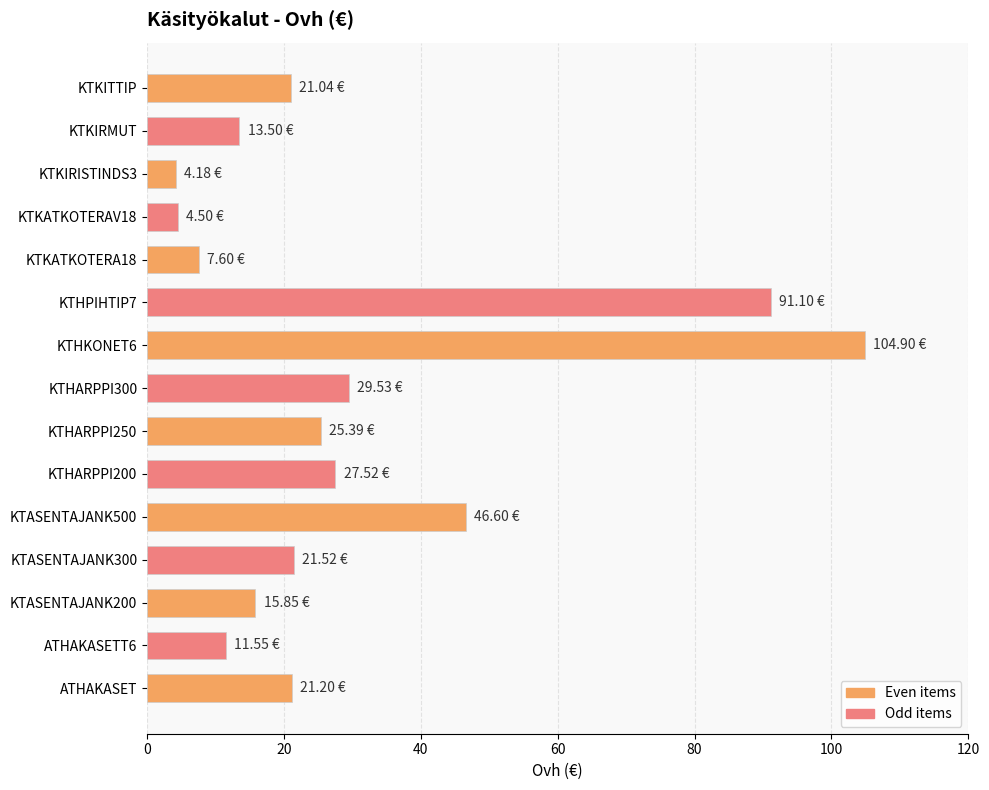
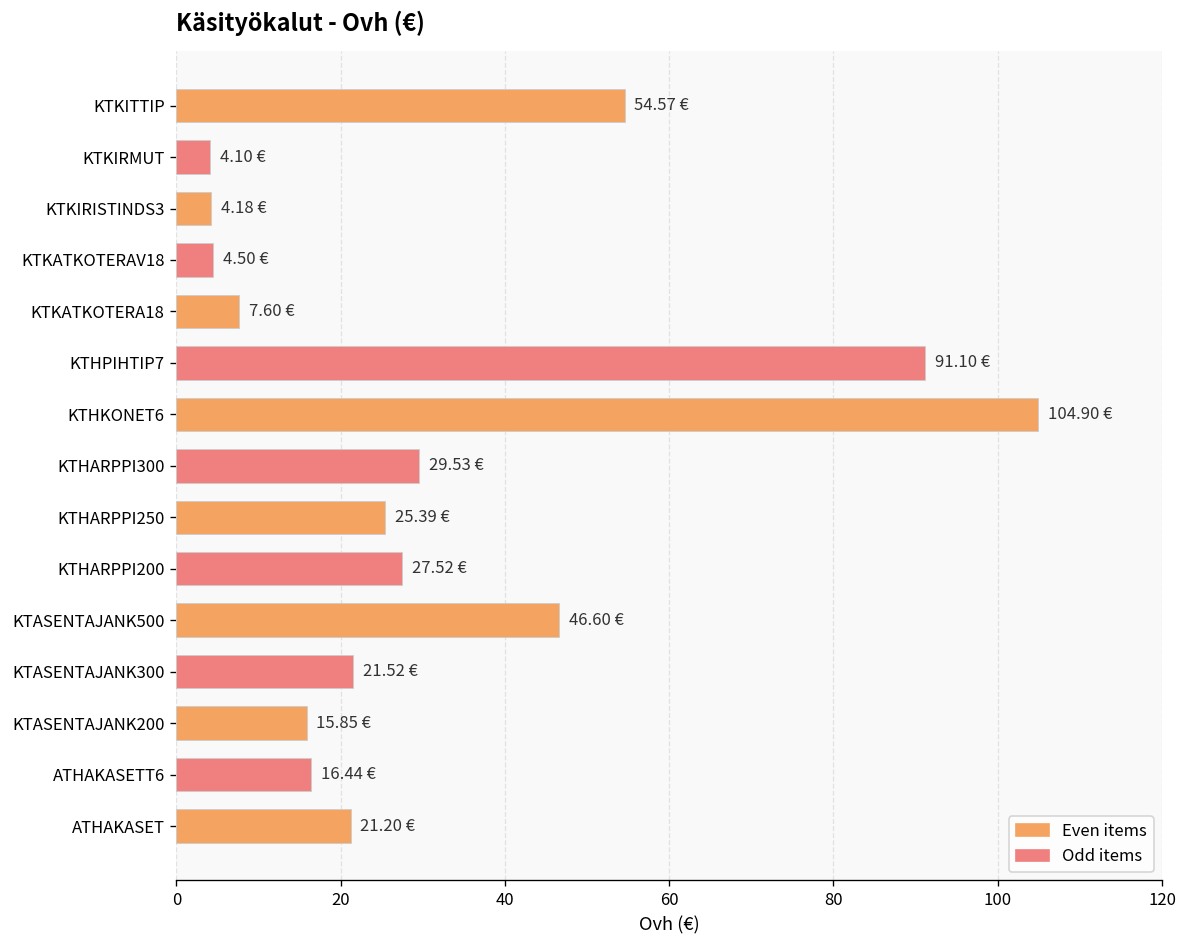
KTKITTIP: 21.04 -> 54.57
KTKIRMUT: 13.50 -> 4.10
ATHAKASETT6: 11.55 -> 16.44
